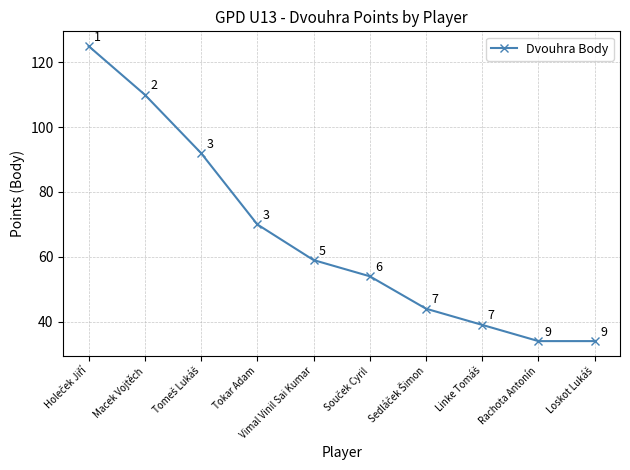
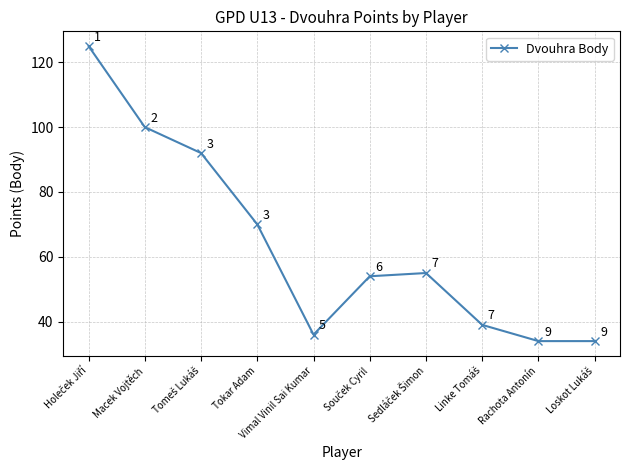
Macek Vojtěch: 110 -> 100
Vimal Vinil Sai Kumar: 59 -> 36
Sedláček Šimon: 44 -> 55
